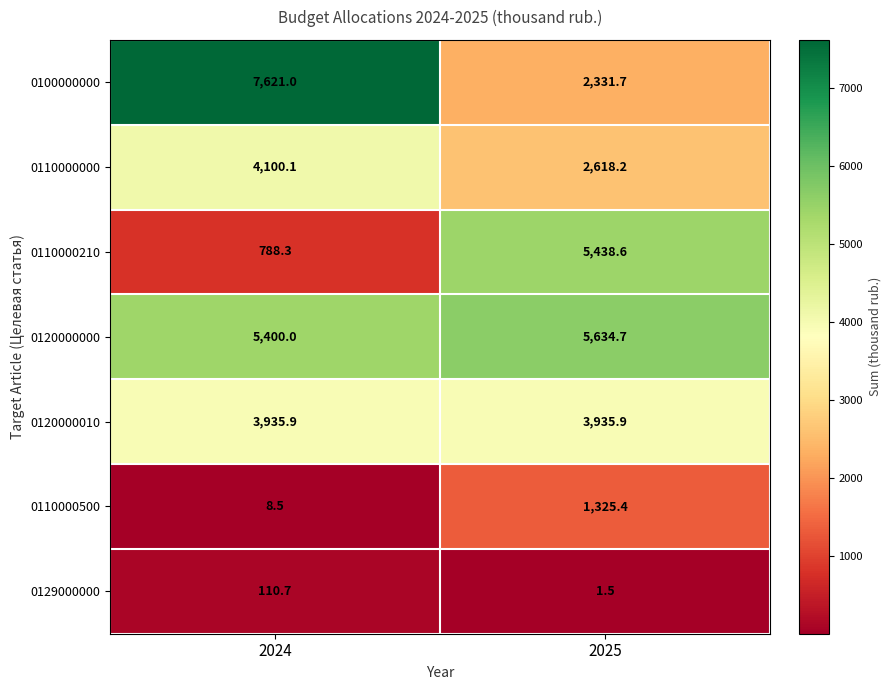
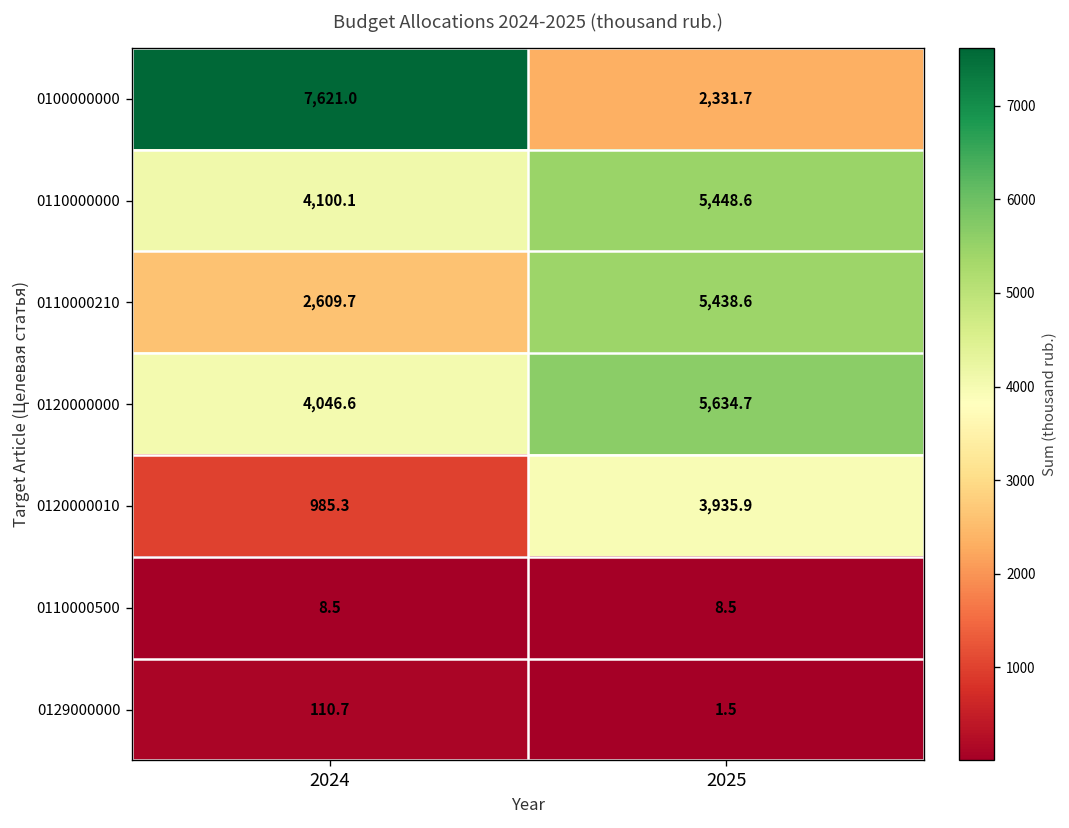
0110000000, 2025: 2,618.2 -> 5,448.6
0110000210, 2024: 788.3 -> 2,609.7
0120000000, 2024: 5,400.0 -> 4,046.6
0120000010, 2024: 3,935.9 -> 985.3
0110000500, 2025: 1,325.4 -> 8.5
